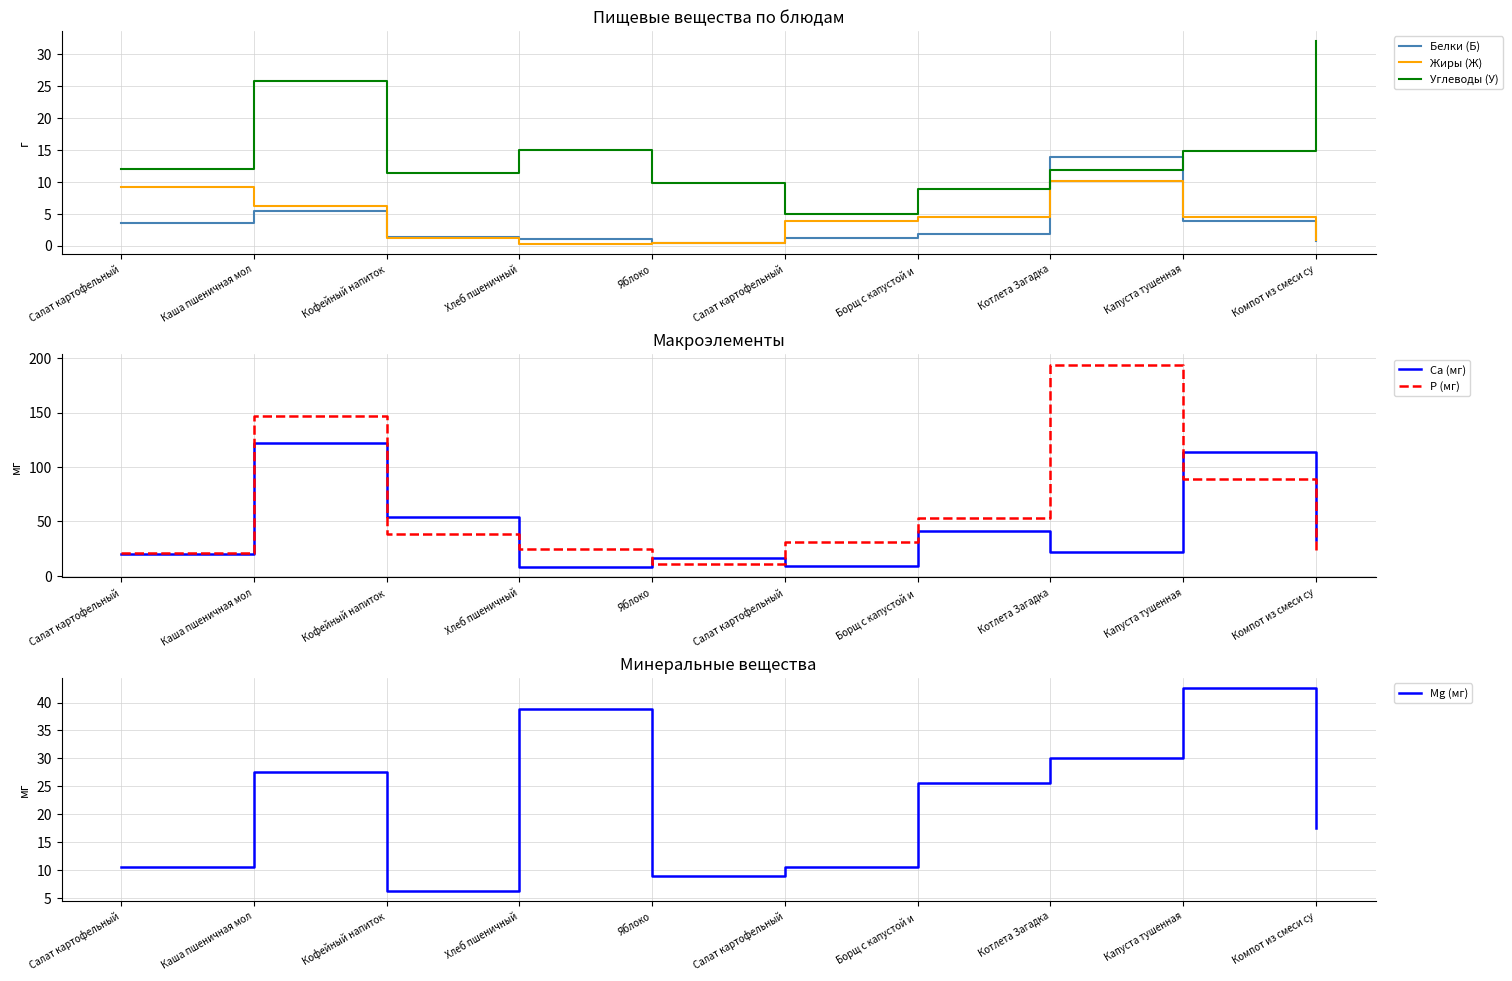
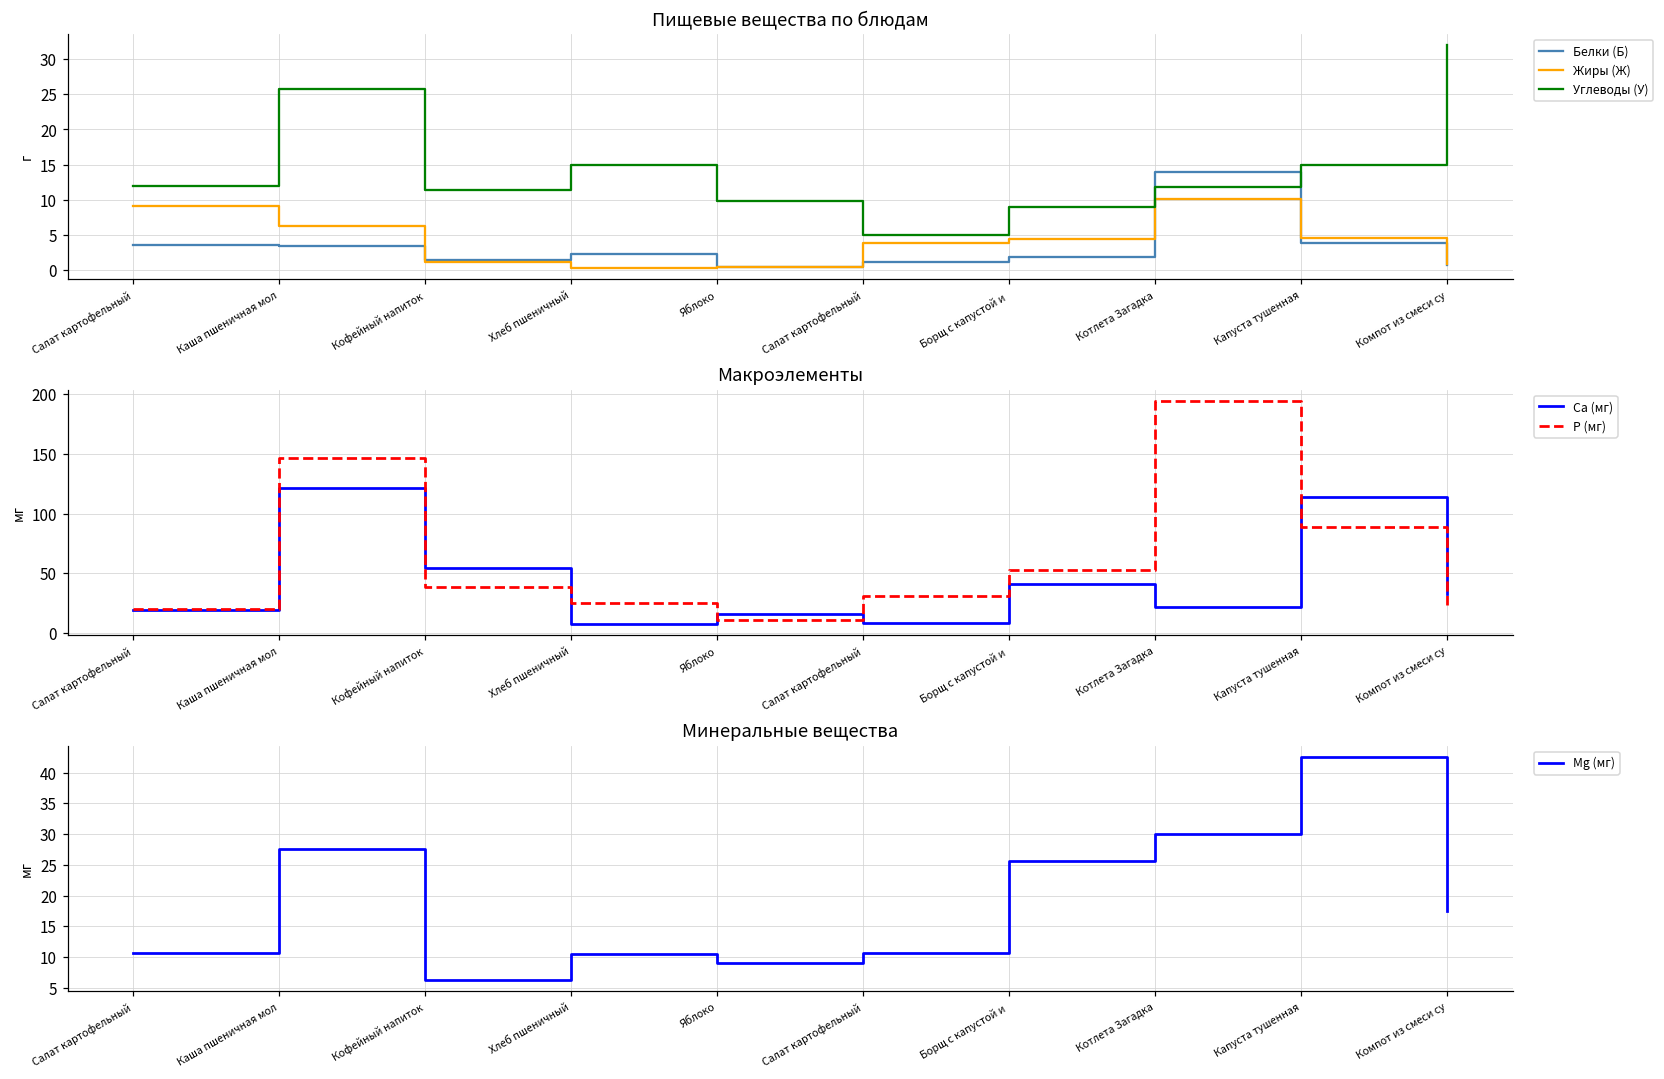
Пищевые вещества по блюдам, Белки (Б), Каша пшеничная мол: 5 -> 3
Пищевые вещества по блюдам, Белки (Б), Хлеб пшеничный: 1 -> 2
Минеральные вещества, Хлеб пшеничный: 39 -> 11
